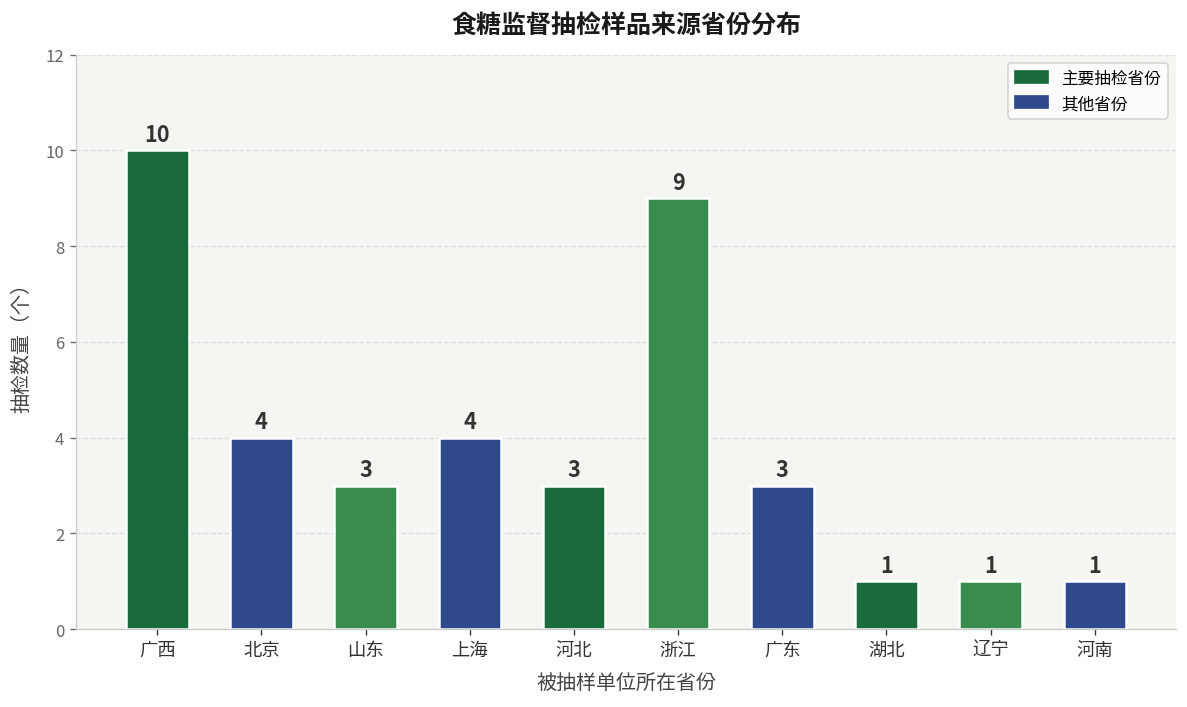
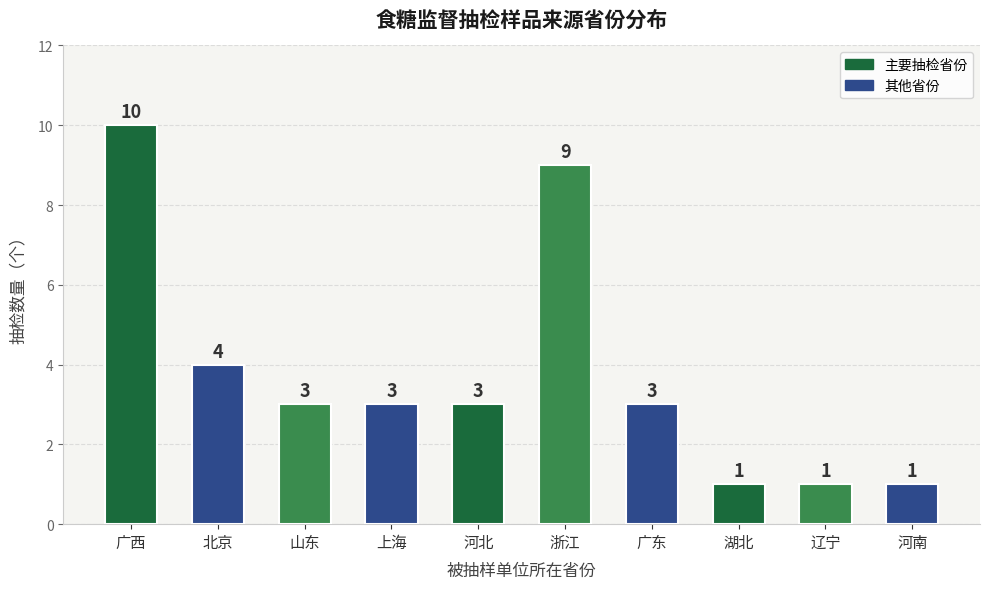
上海: 4 -> 3
